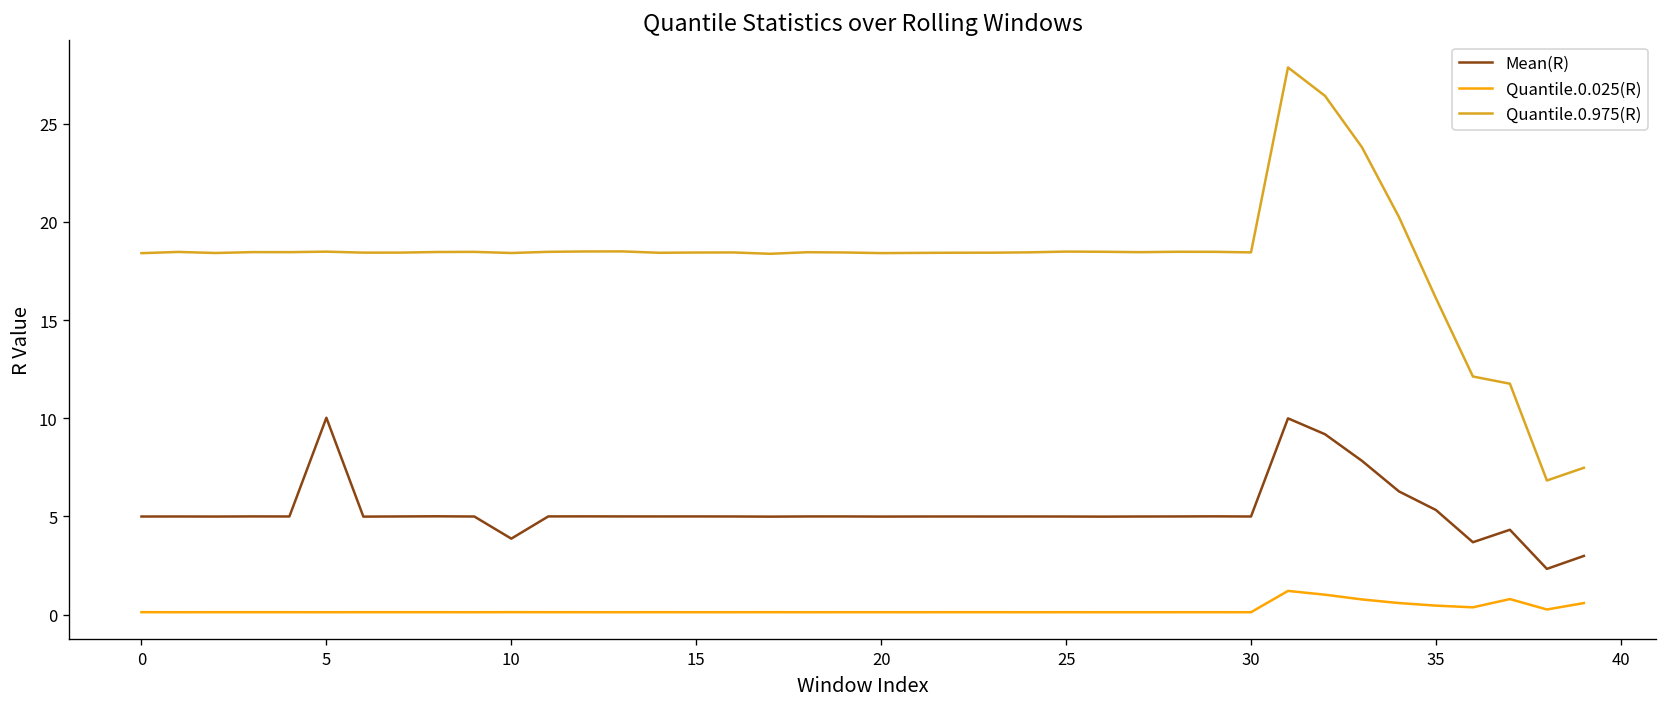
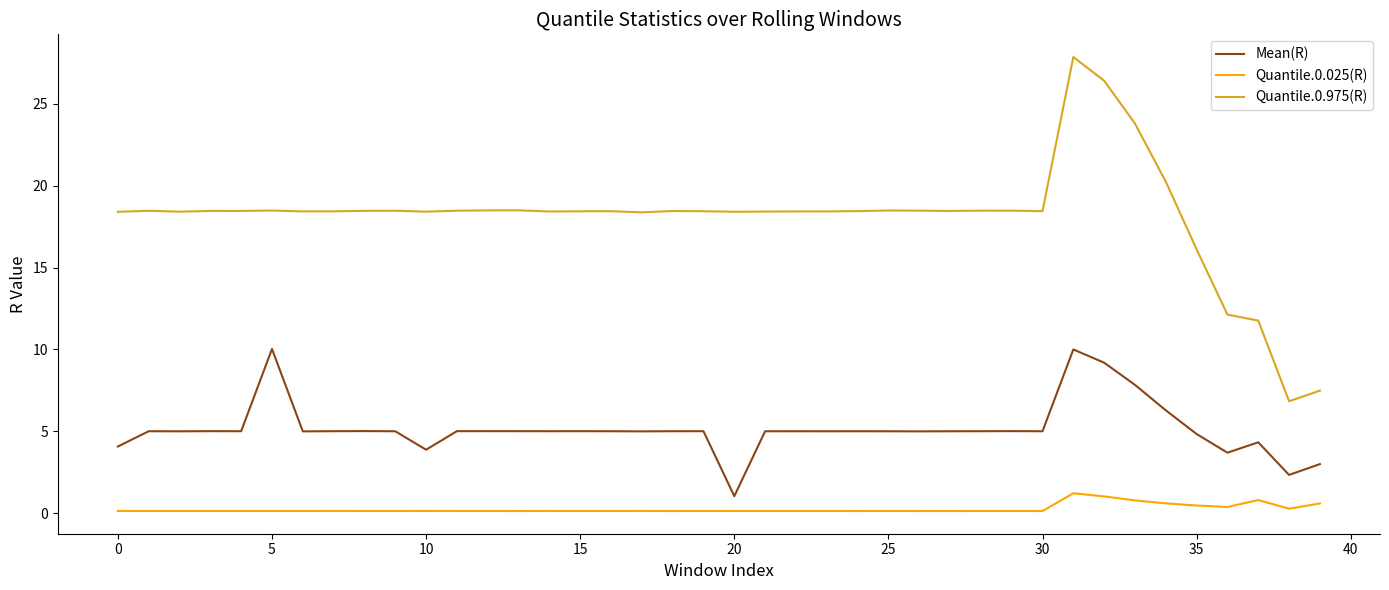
Mean(R), 0: 5.0 -> 4.1
Mean(R), 20: 5.0 -> 1.0
Mean(R), 35: 5.3 -> 4.8
